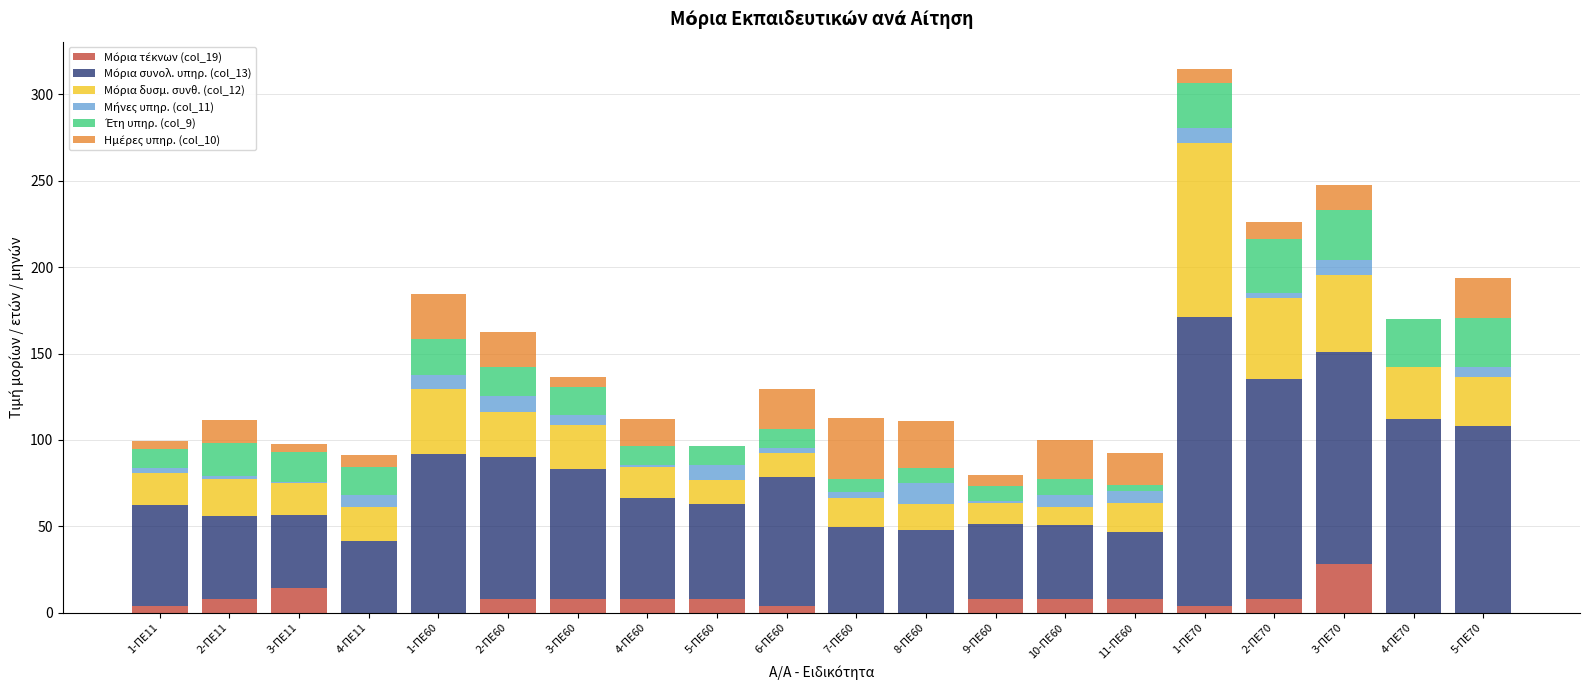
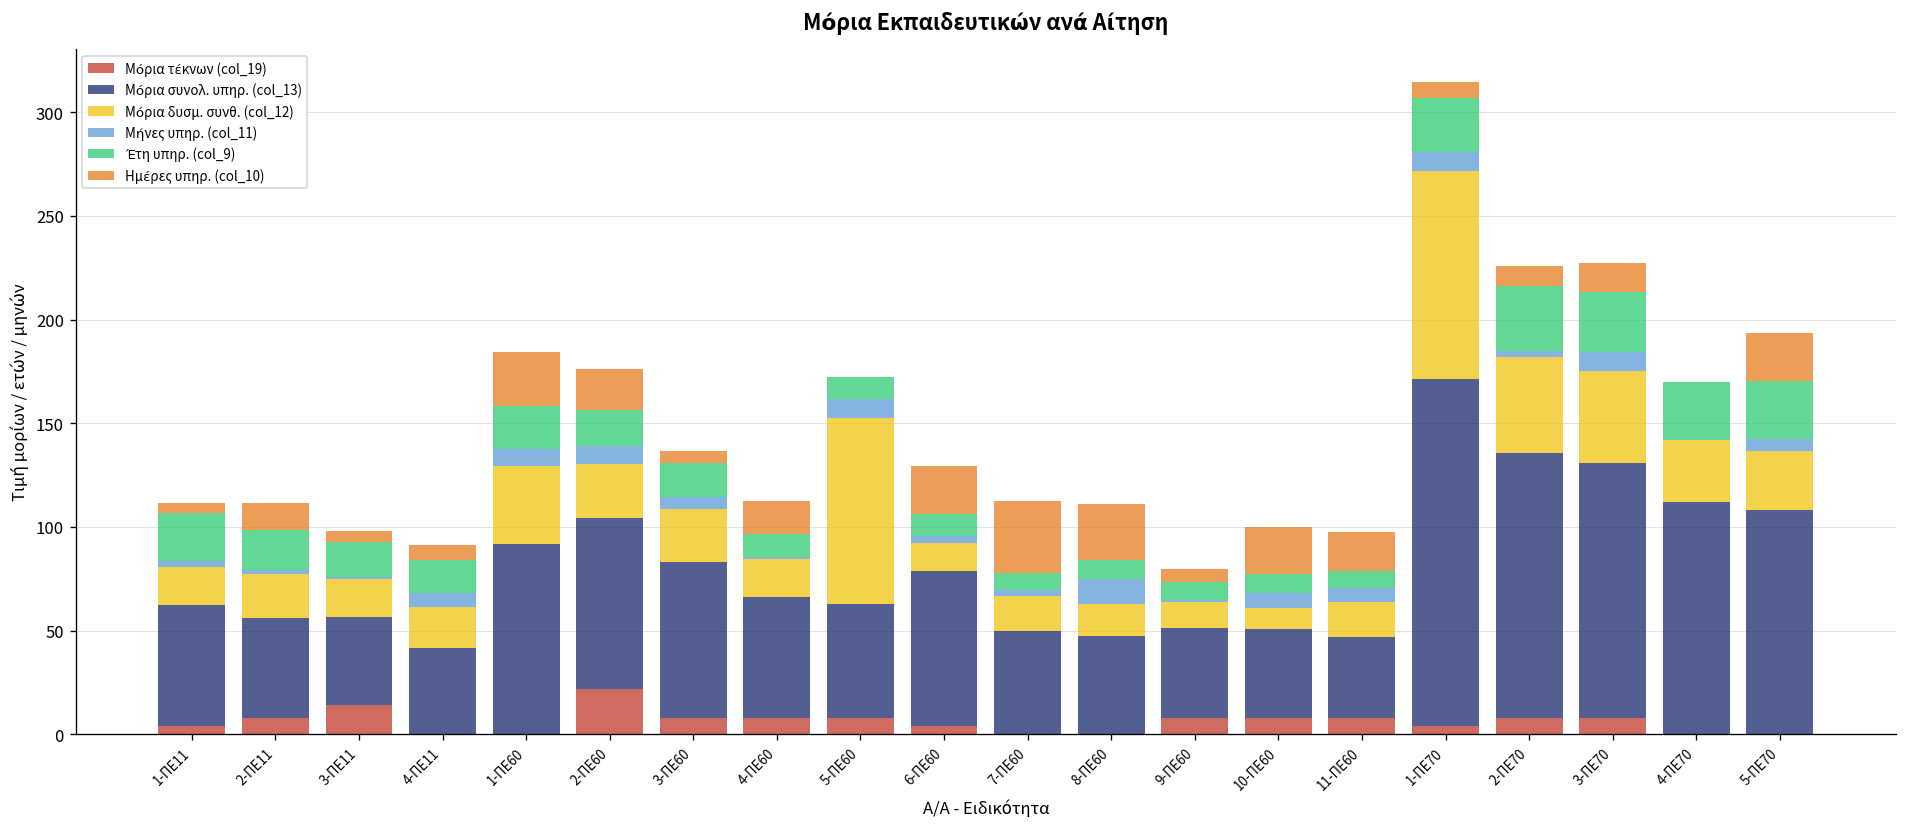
Έτη υπηρ. (col_9), 1-ΠΕ11: 11 -> 23
Μόρια τέκνων (col_19), 2-ΠΕ60: 8 -> 22
Μόρια δυσμ. συνθ. (col_12), 5-ΠΕ60: 14 -> 89
Έτη υπηρ. (col_9), 11-ΠΕ60: 3 -> 8
Μόρια τέκνων (col_19), 3-ΠΕ70: 28 -> 8
